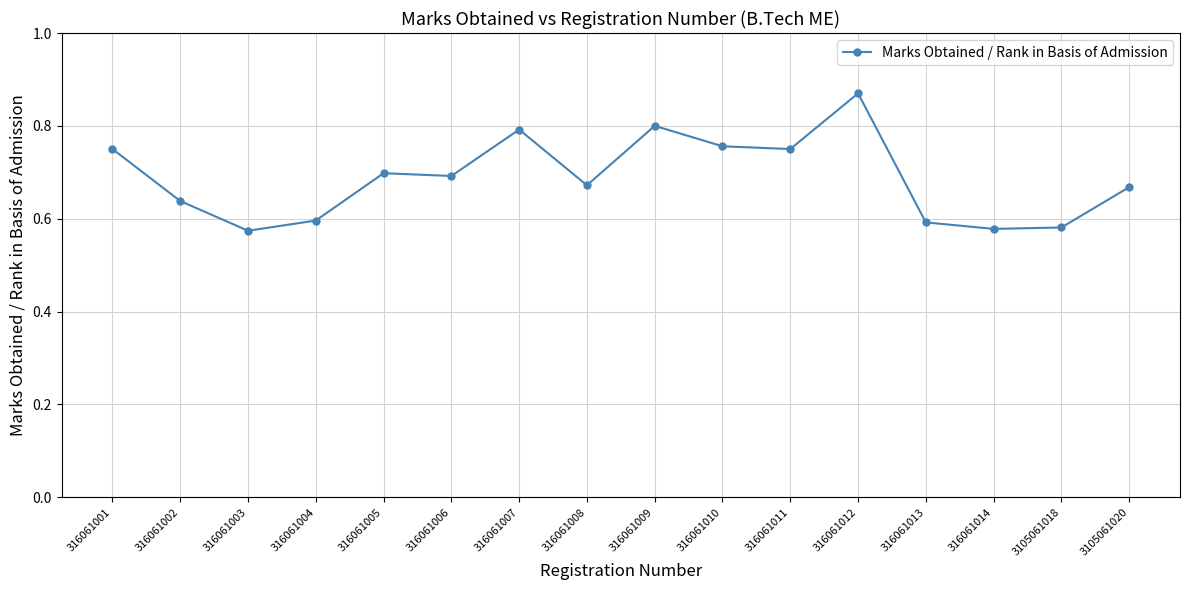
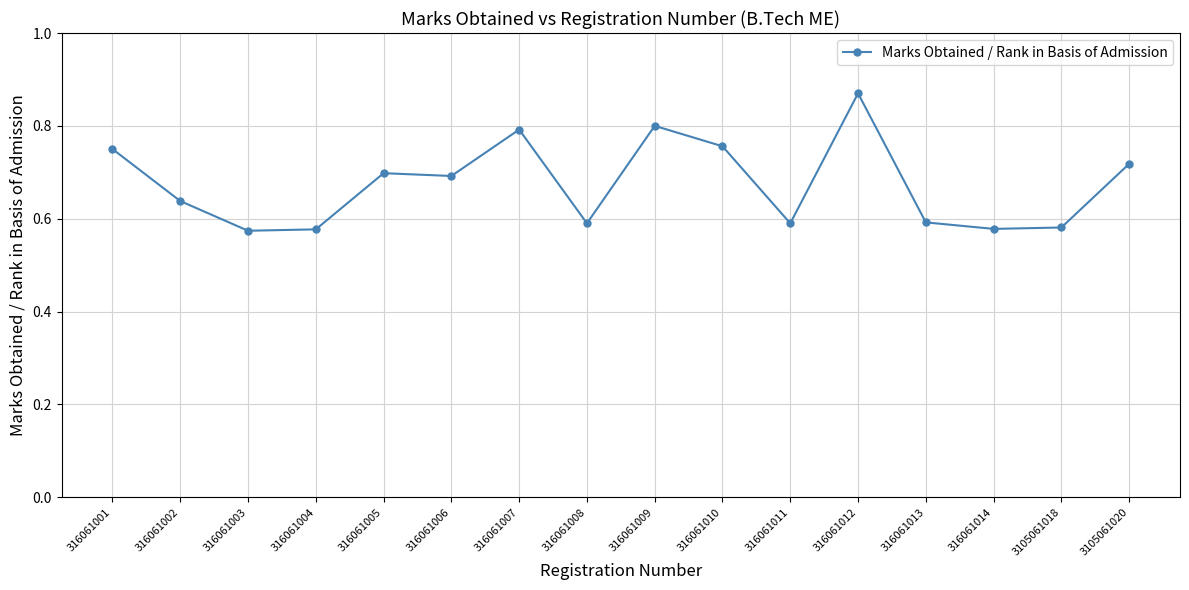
316061004: 0.60 -> 0.58
316061008: 0.67 -> 0.59
316061011: 0.75 -> 0.59
3105061020: 0.67 -> 0.72
